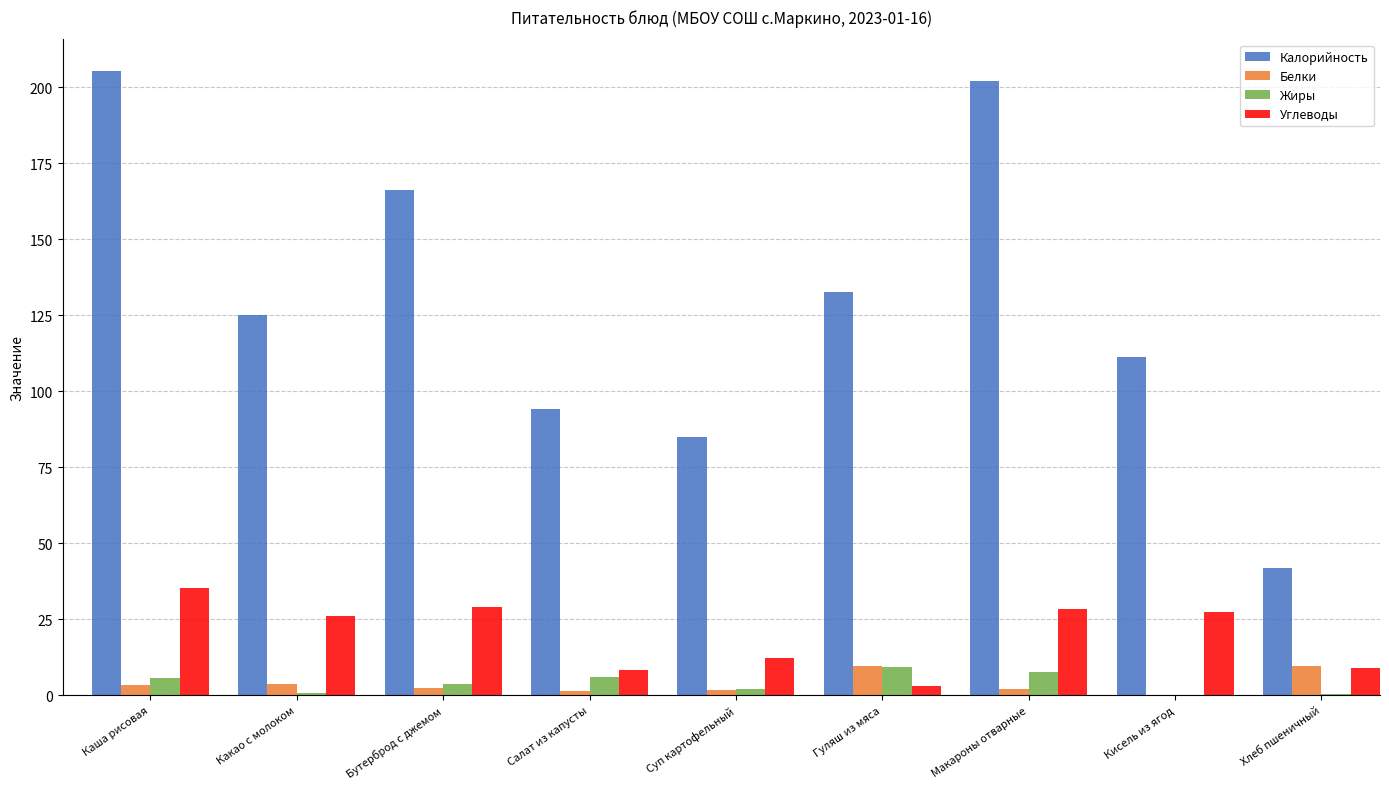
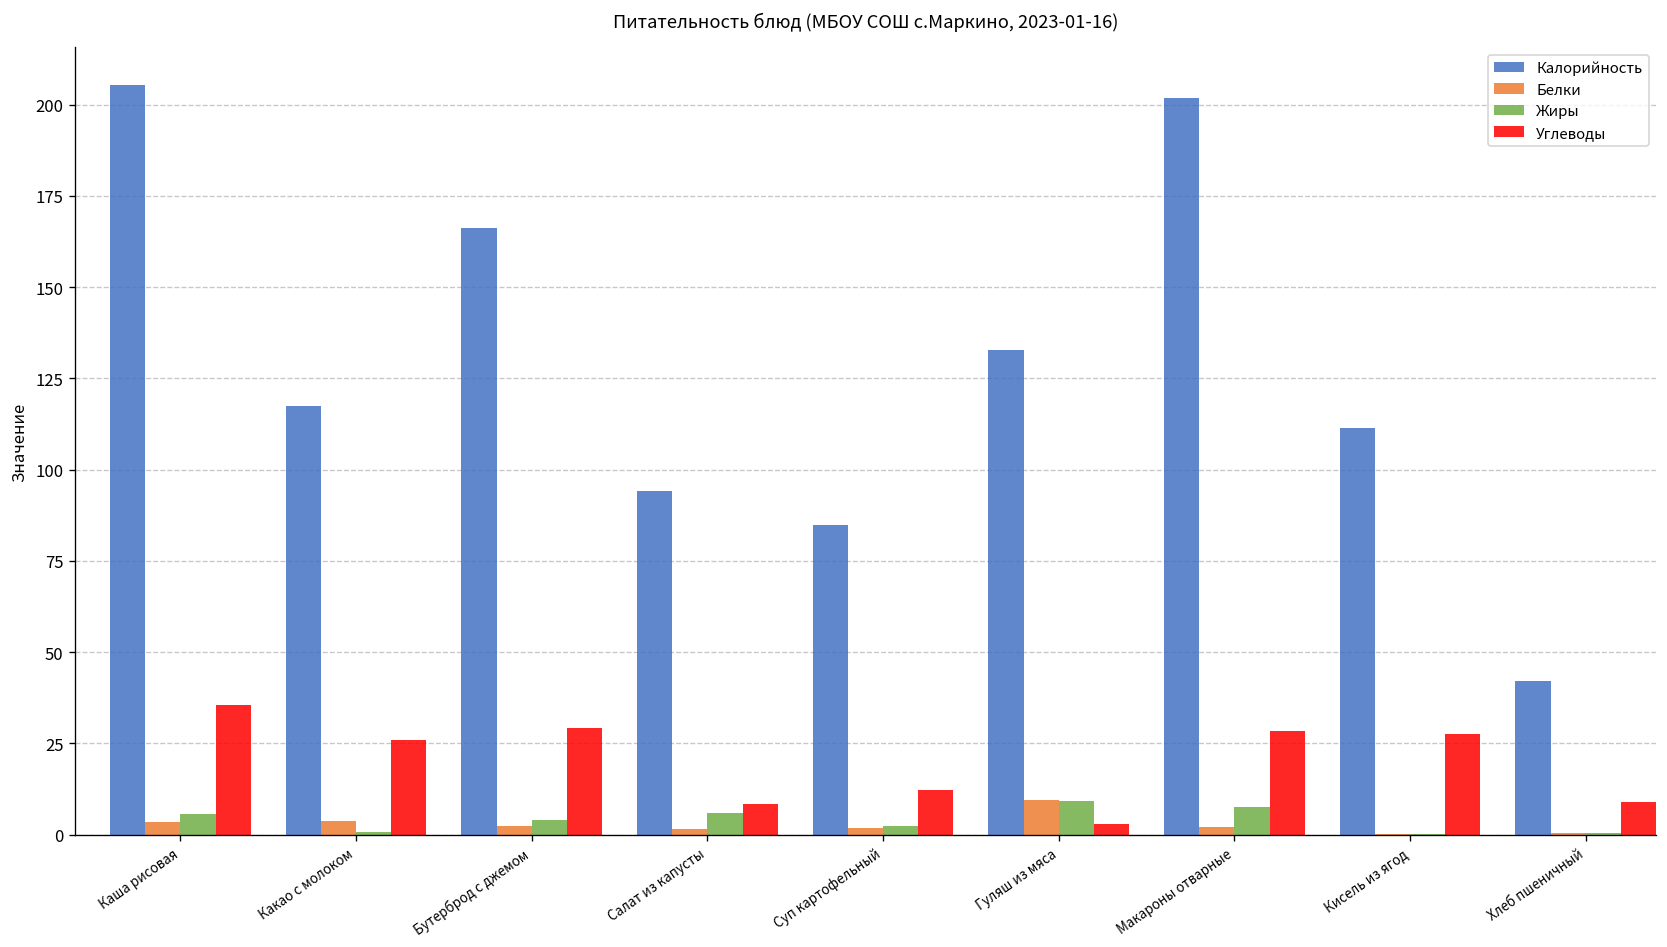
Калорийность, Какао с молоком: 125 -> 118
Белки, Хлеб пшеничный: 10 -> 0
